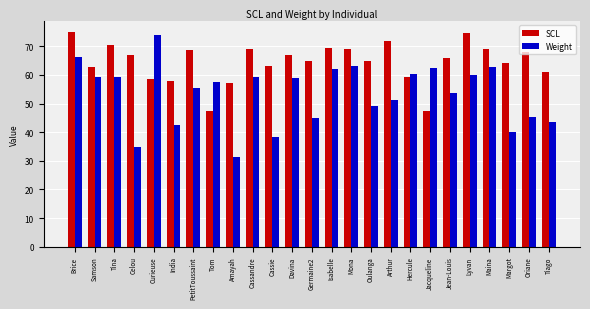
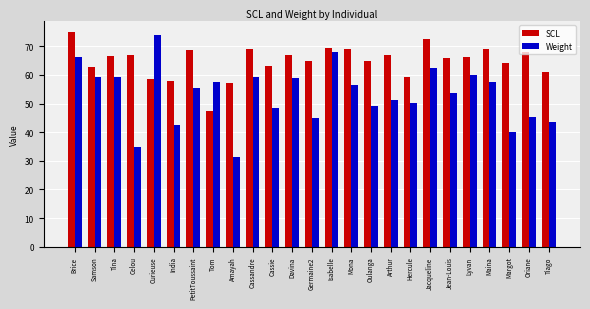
SCL, Tina: 70 -> 67
Weight, Cassie: 38 -> 49
Weight, Isabelle: 62 -> 68
Weight, Mona: 63 -> 56
SCL, Arthur: 72 -> 67
Weight, Hercule: 60 -> 50
SCL, Jacqueline: 47 -> 73
SCL, Lyvan: 75 -> 66
Weight, Maina: 63 -> 58
